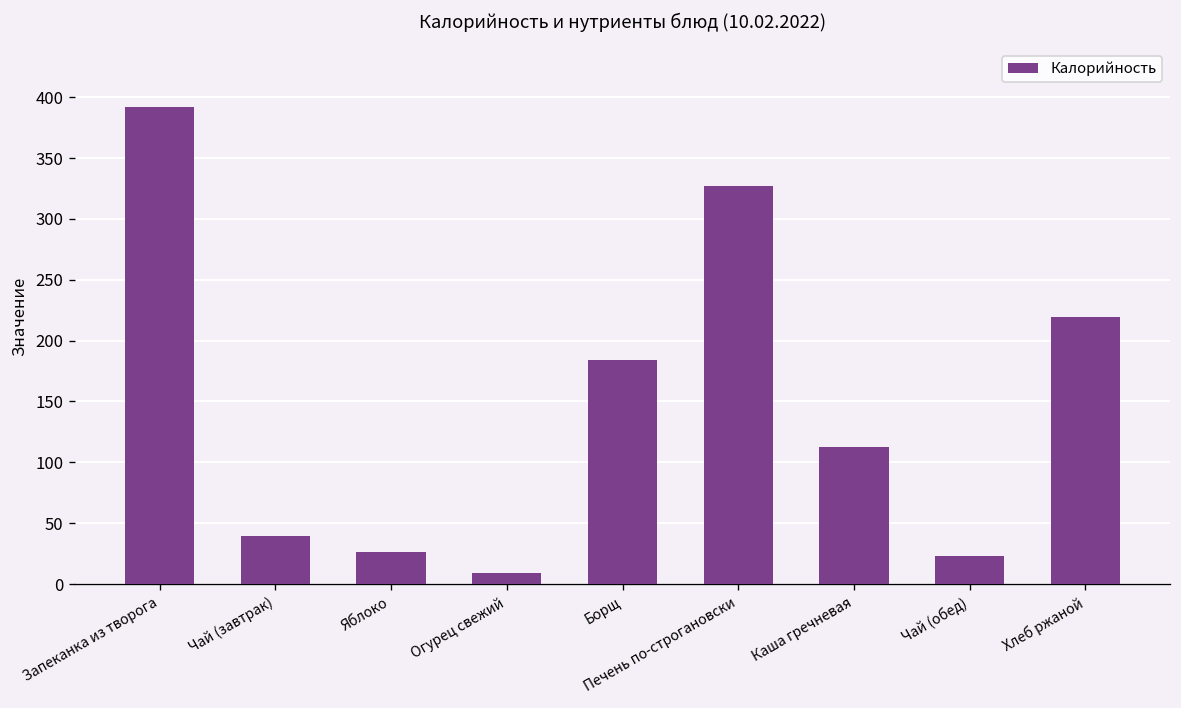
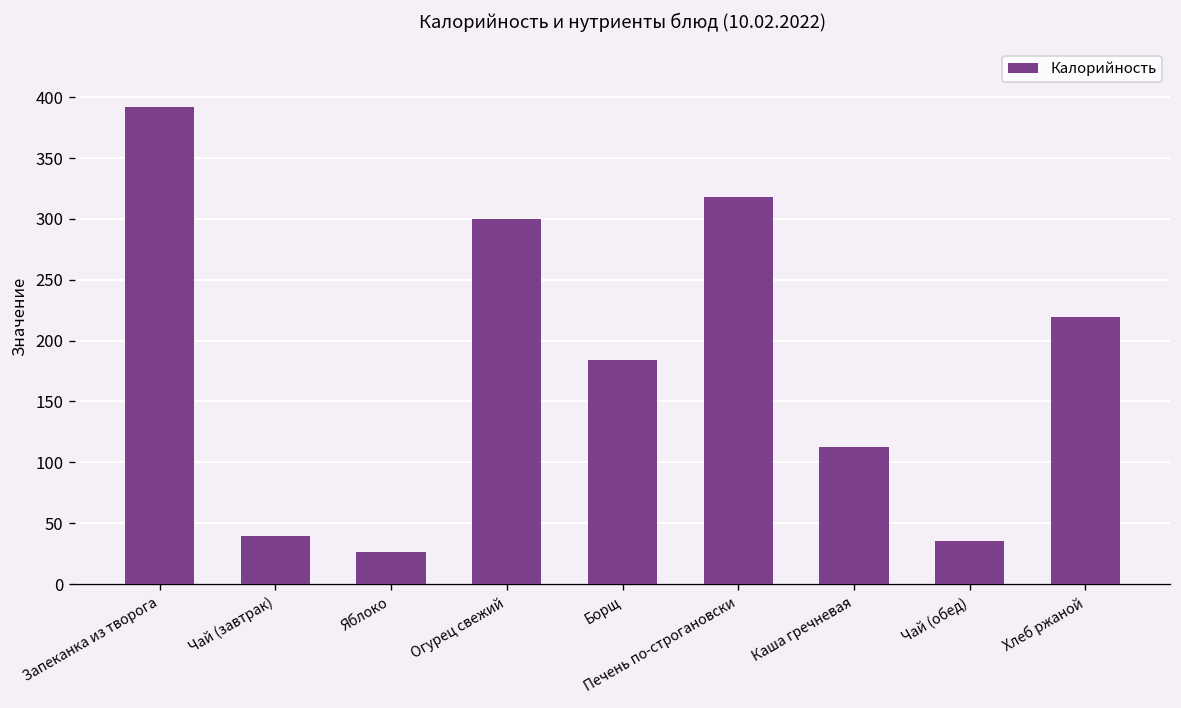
Огурец свежий: 9 -> 300
Печень по-строгановски: 327 -> 318
Чай (обед): 23 -> 36
